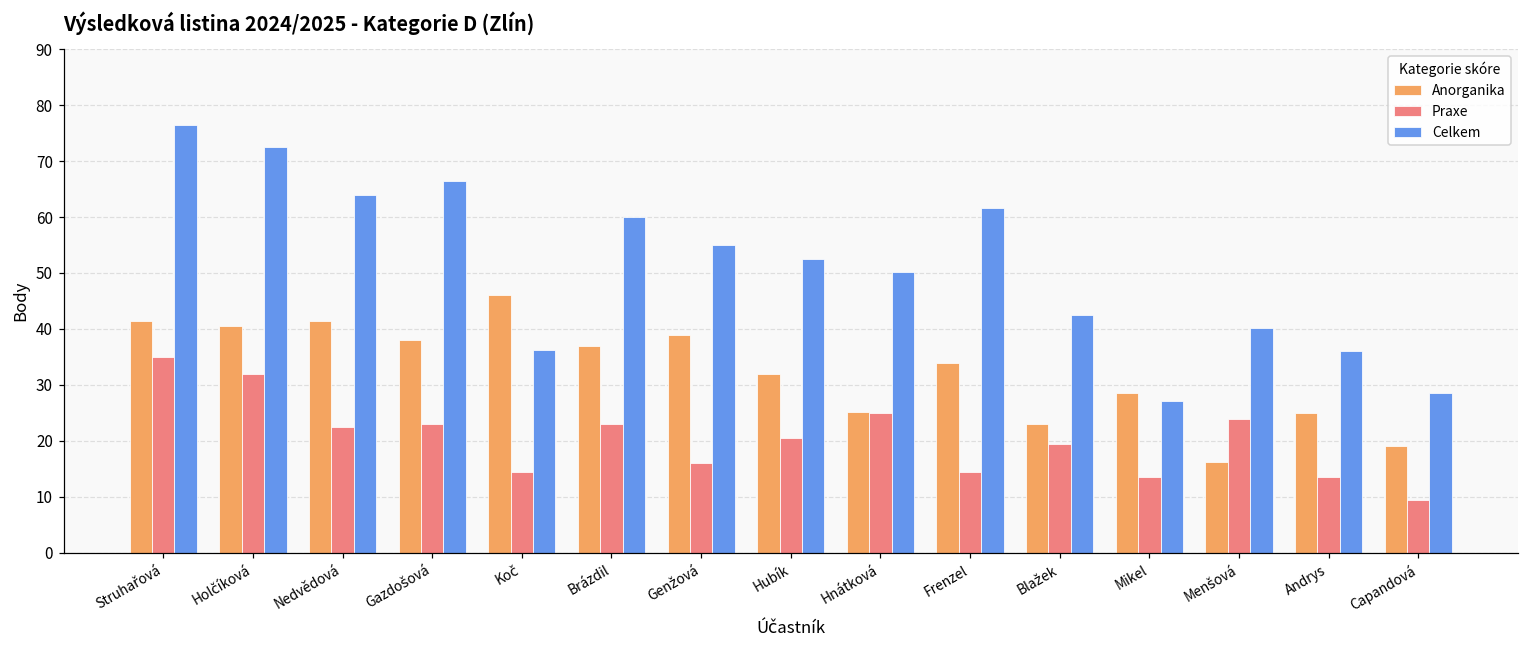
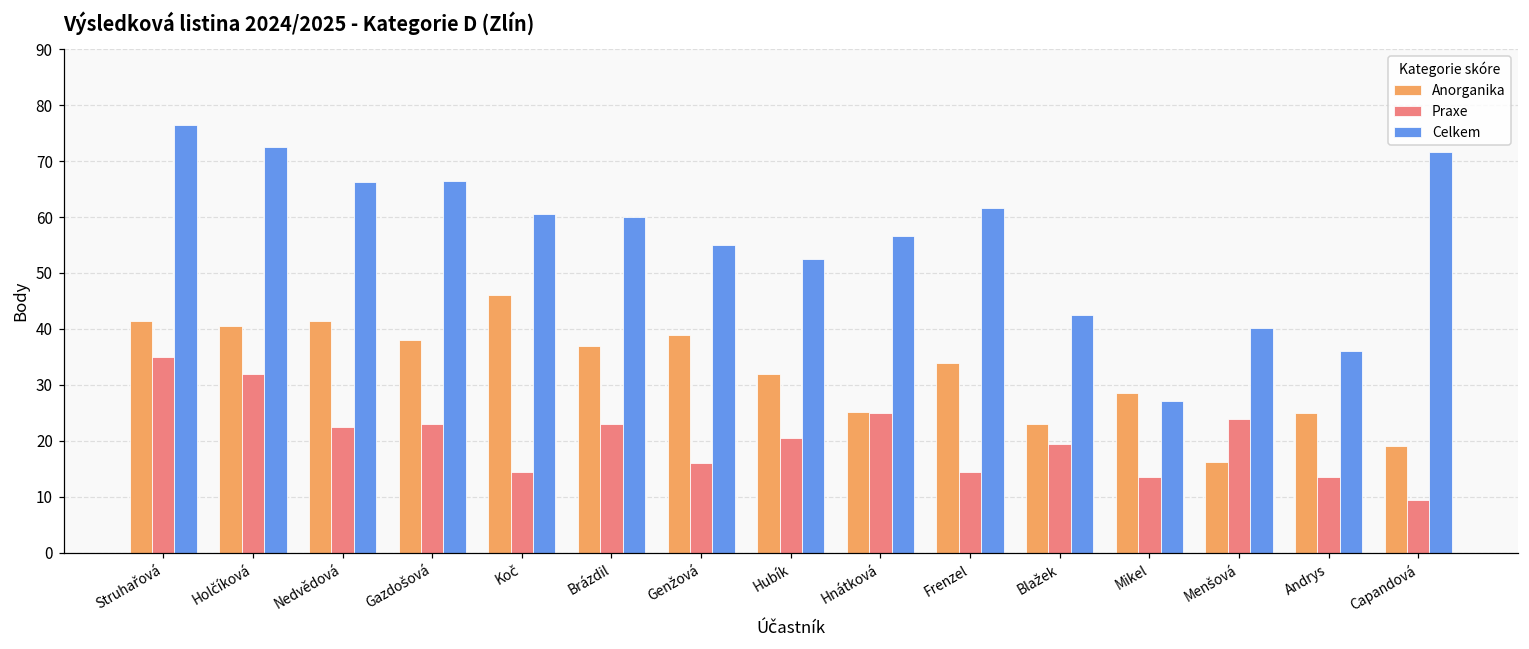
Celkem, Nedvědová: 64 -> 66
Celkem, Koč: 36 -> 61
Celkem, Hnátková: 50 -> 57
Celkem, Capandová: 29 -> 72
